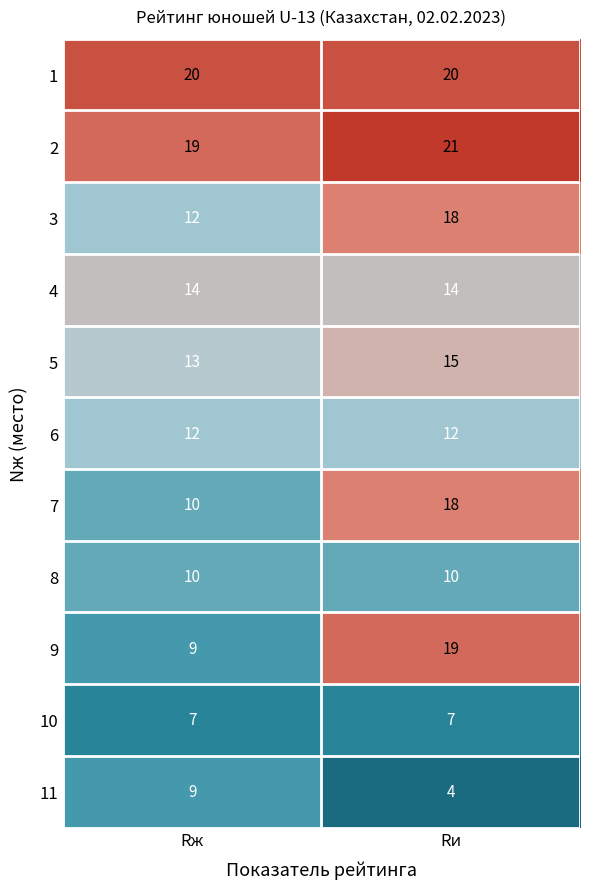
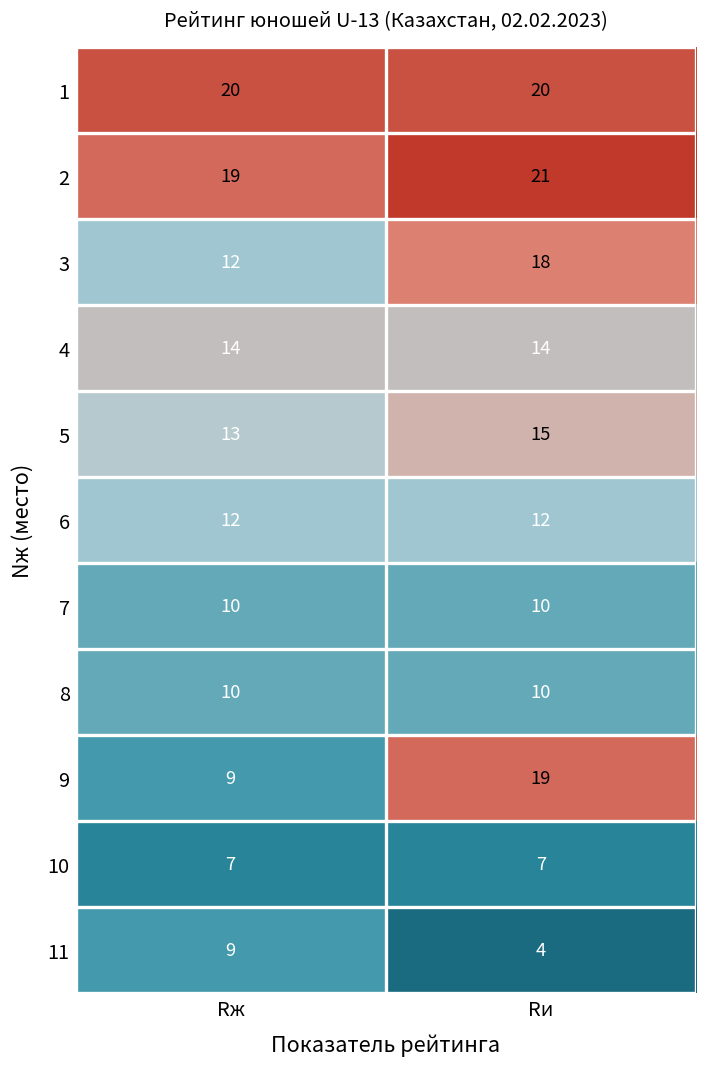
7, Rи: 18 -> 10
